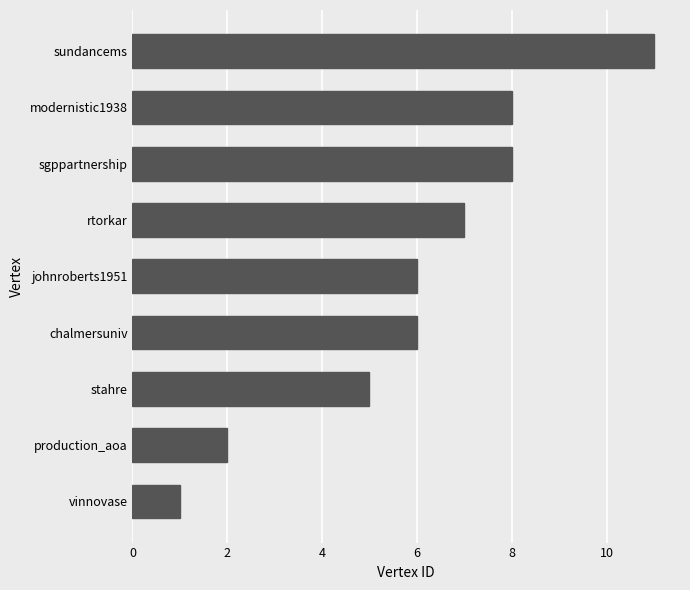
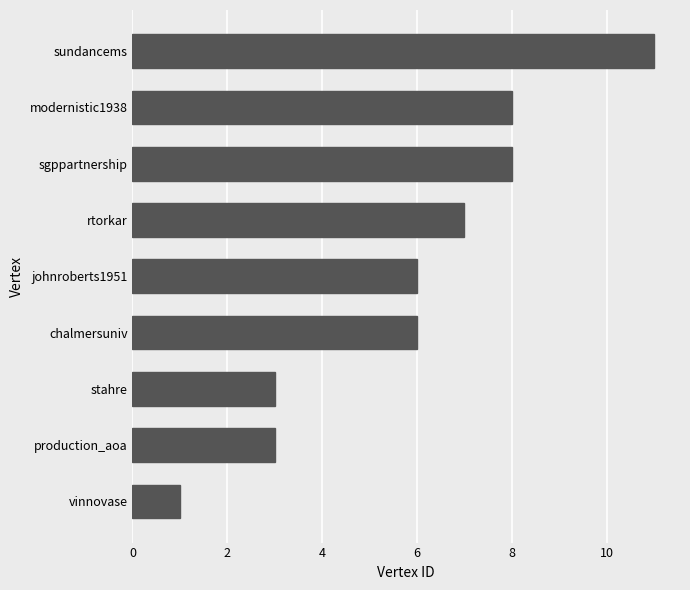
stahre: 5 -> 3
production_aoa: 2 -> 3
